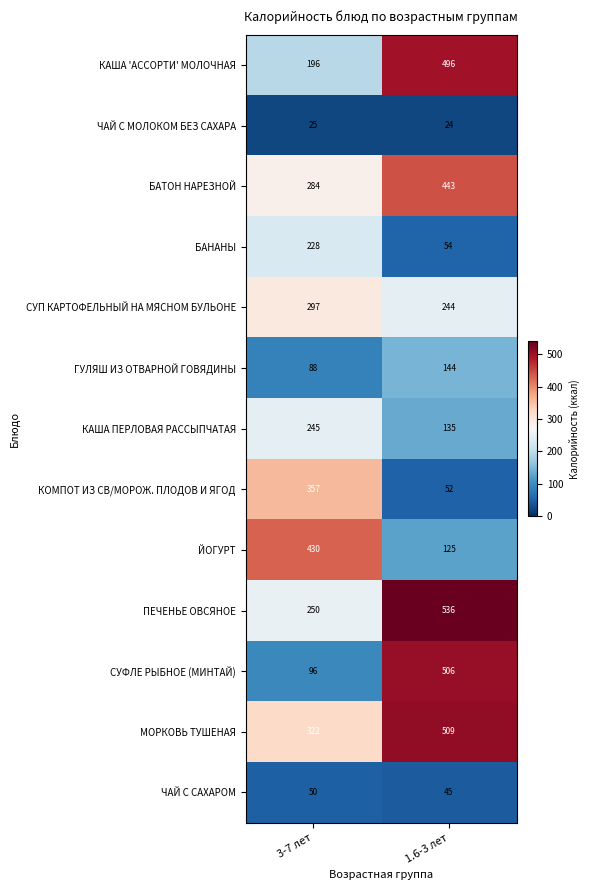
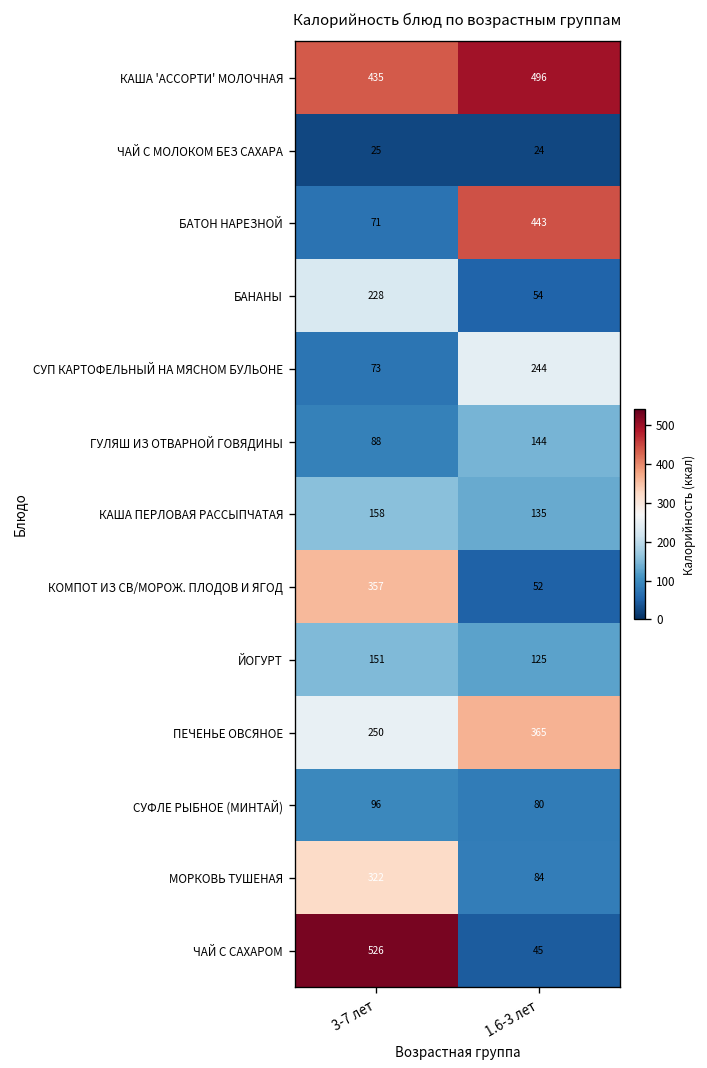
КАША 'АССОРТИ' МОЛОЧНАЯ, 3-7 лет: 196 -> 435
БАТОН НАРЕЗНОЙ, 3-7 лет: 284 -> 71
СУП КАРТОФЕЛЬНЫЙ НА МЯСНОМ БУЛЬОНЕ, 3-7 лет: 297 -> 73
КАША ПЕРЛОВАЯ РАССЫПЧАТАЯ, 3-7 лет: 245 -> 158
ЙОГУРТ, 3-7 лет: 430 -> 151
ПЕЧЕНЬЕ ОВСЯНОЕ, 1.6-3 лет: 536 -> 365
СУФЛЕ РЫБНОЕ (МИНТАЙ), 1.6-3 лет: 506 -> 80
МОРКОВЬ ТУШЕНАЯ, 1.6-3 лет: 509 -> 84
ЧАЙ С САХАРОМ, 3-7 лет: 50 -> 526
